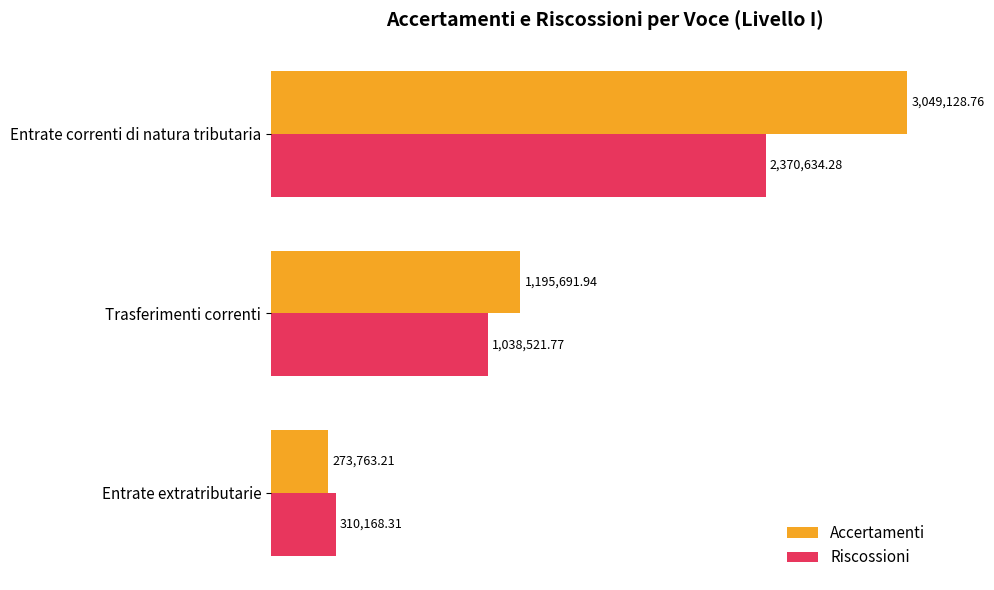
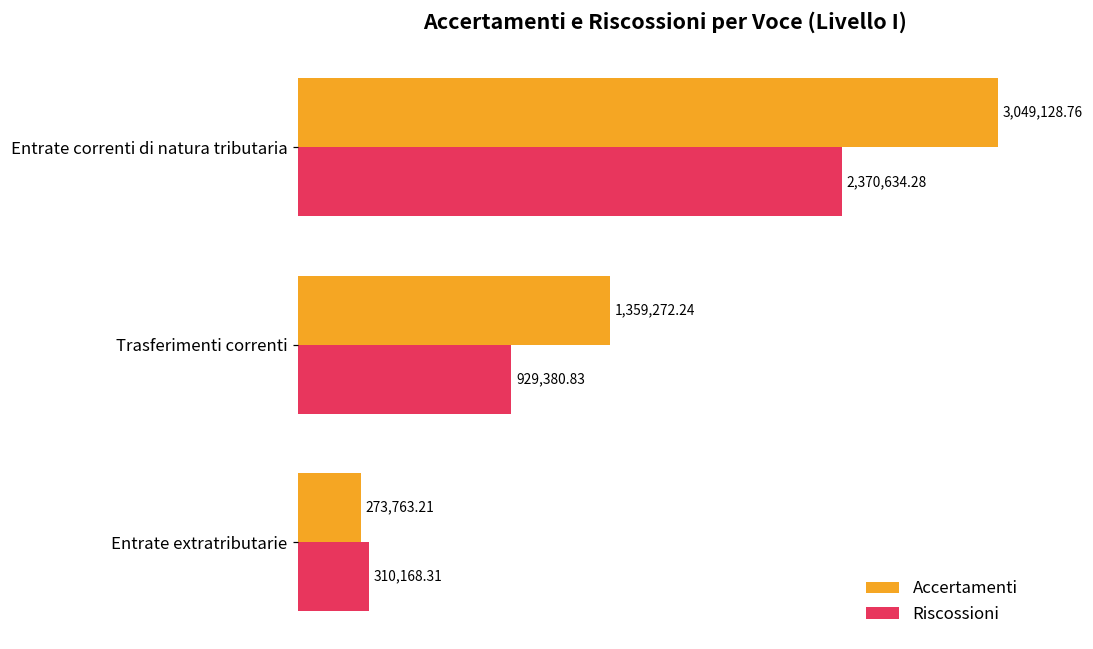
Accertamenti, Trasferimenti correnti: 1,195,691.94 -> 1,359,272.24
Riscossioni, Trasferimenti correnti: 1,038,521.77 -> 929,380.83
